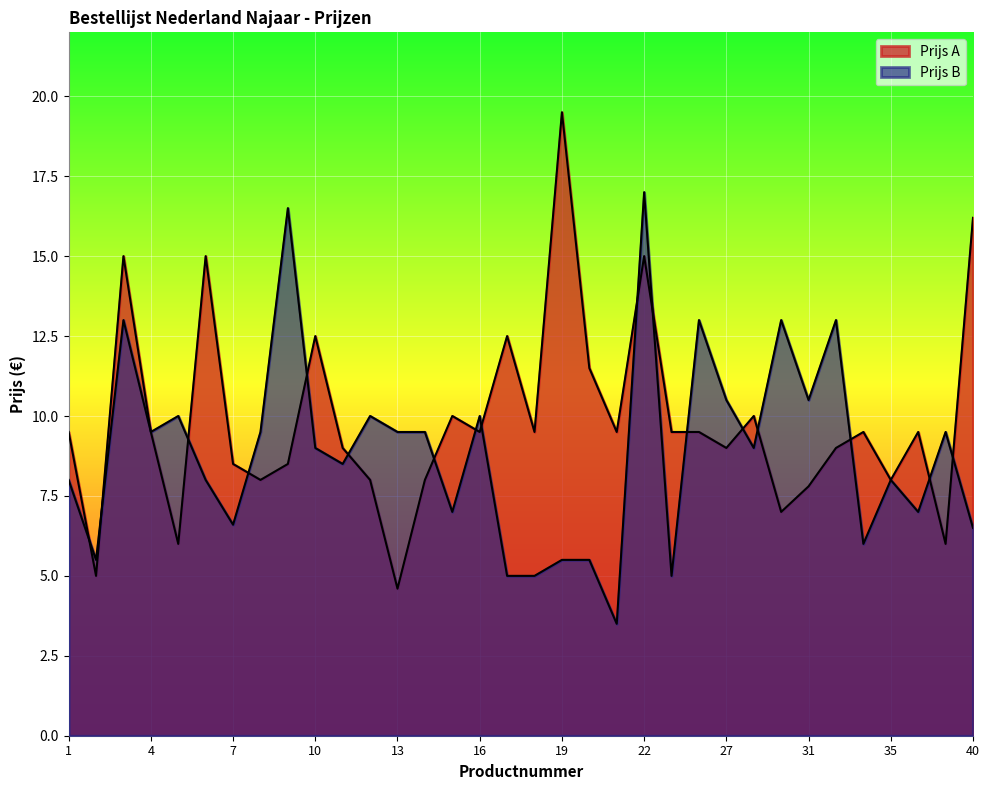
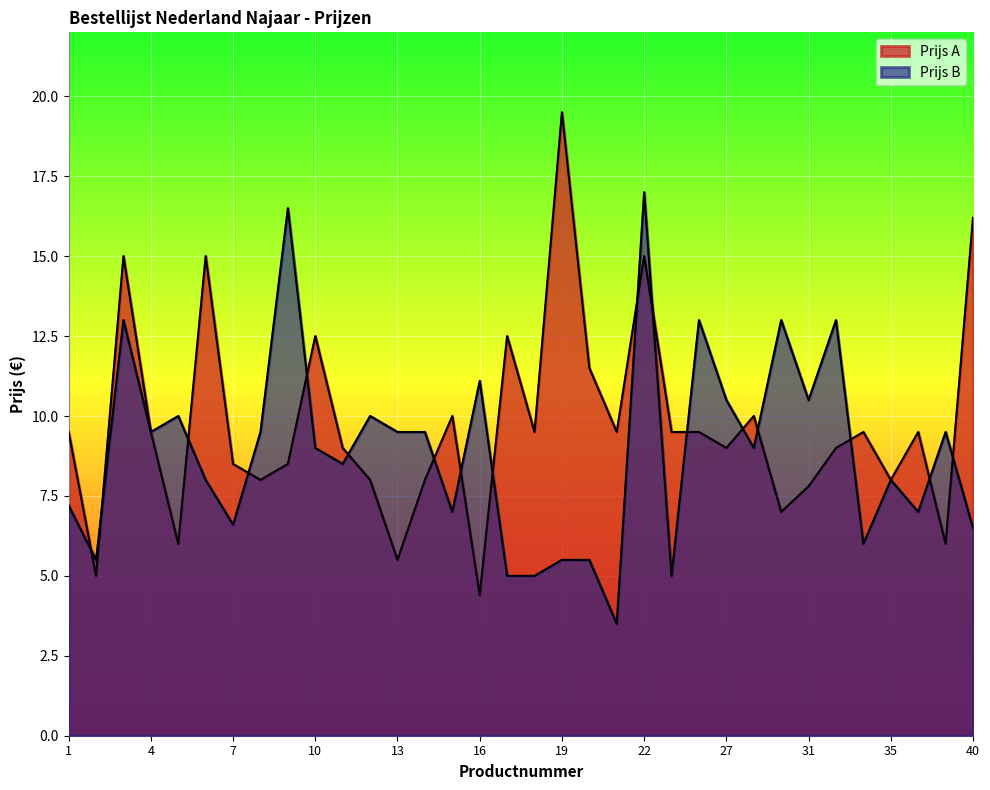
Prijs B, 1: 8.0 -> 7.2
Prijs A, 13: 4.6 -> 5.5
Prijs A, 16: 9.5 -> 4.4
Prijs B, 16: 10.0 -> 11.1
